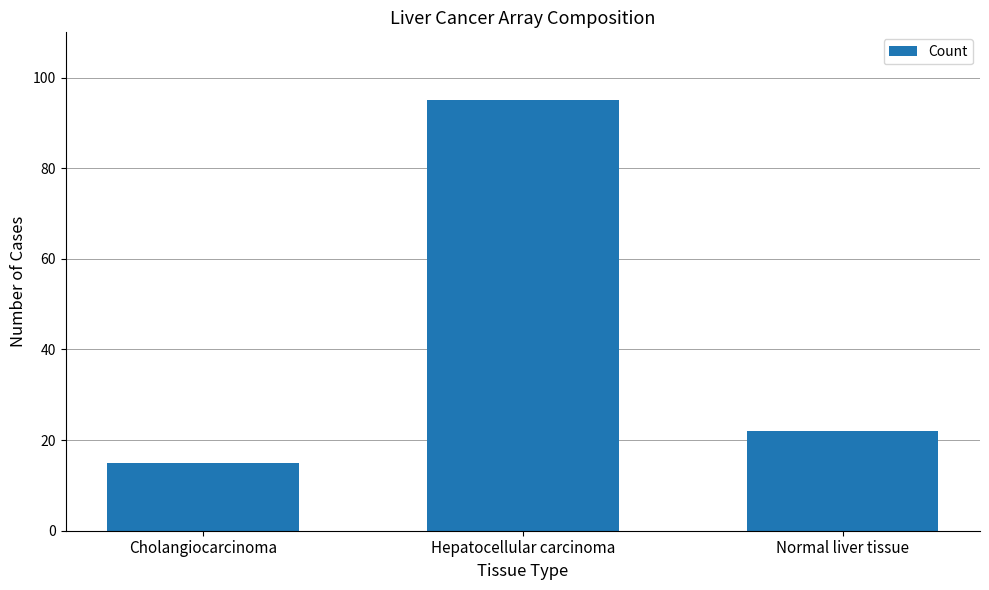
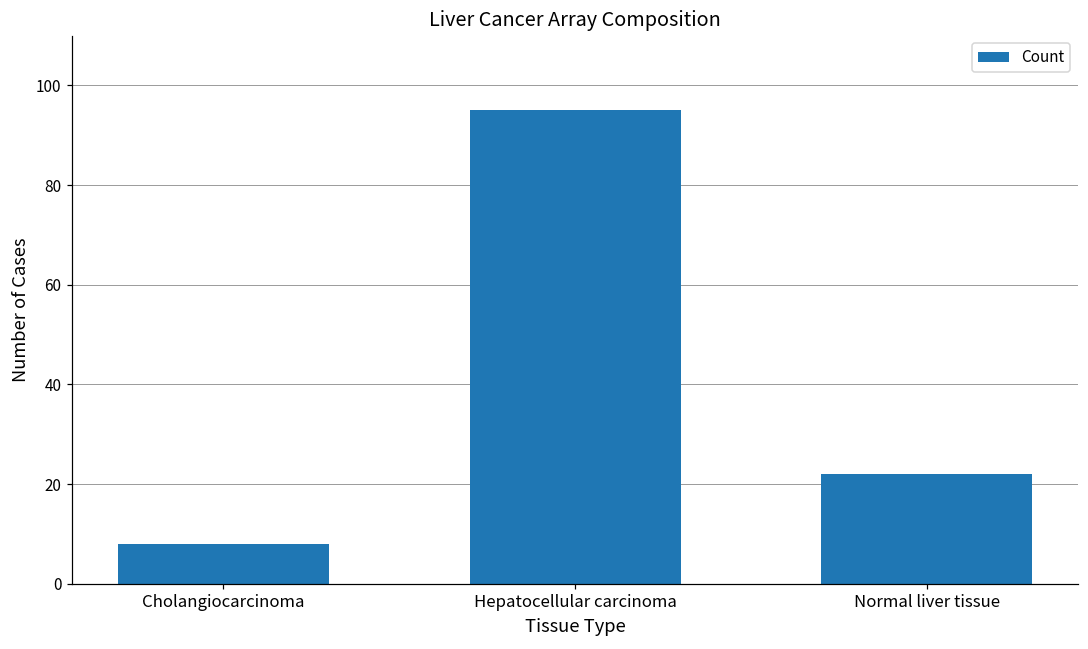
Cholangiocarcinoma: 15 -> 8
